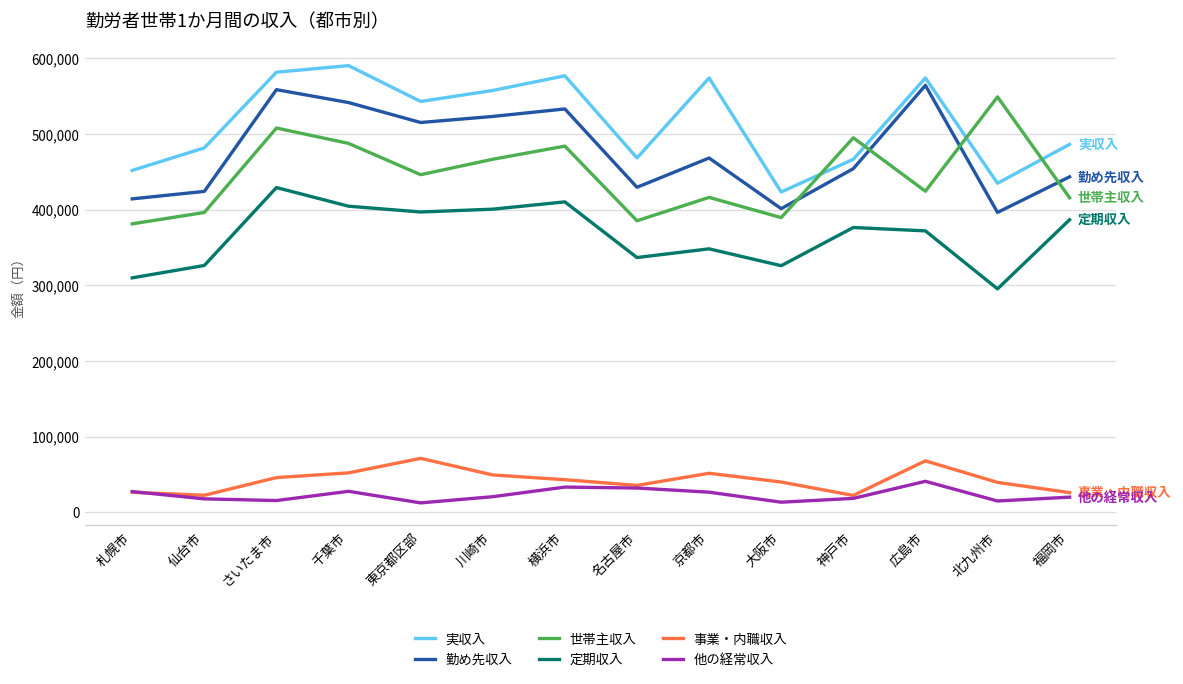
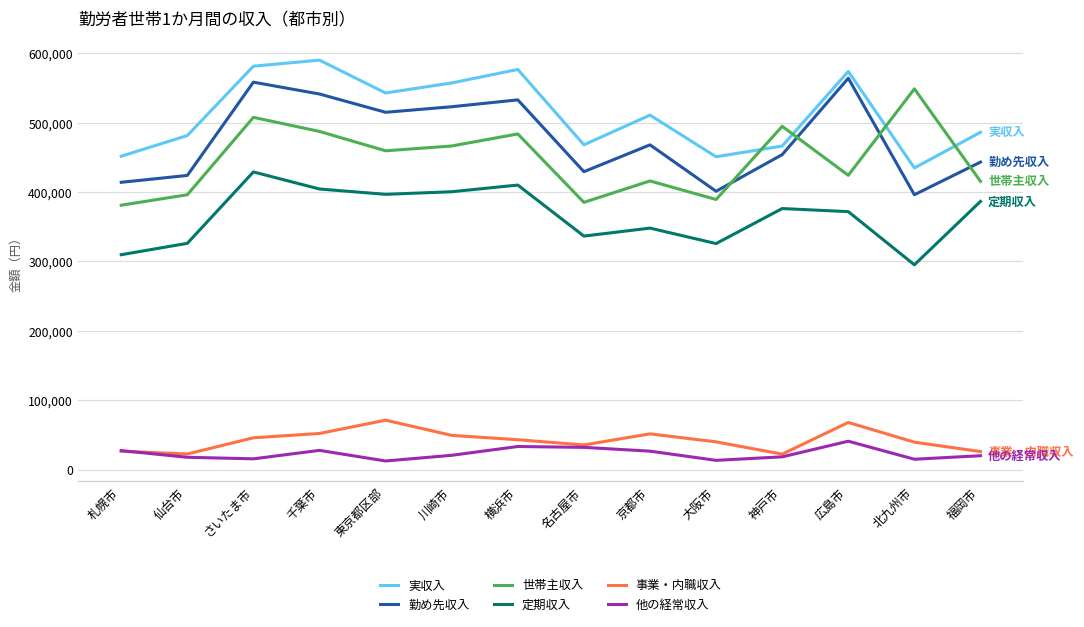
世帯主収入, 東京都区部: 450,000 -> 460,000
実収入, 京都市: 570,000 -> 510,000
実収入, 大阪市: 420,000 -> 450,000
